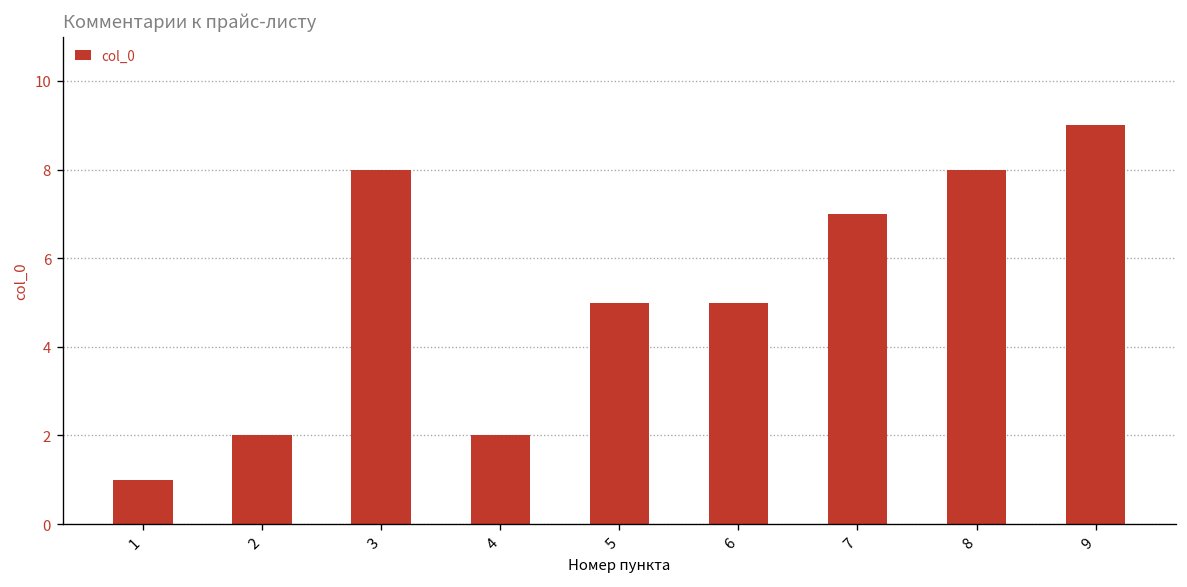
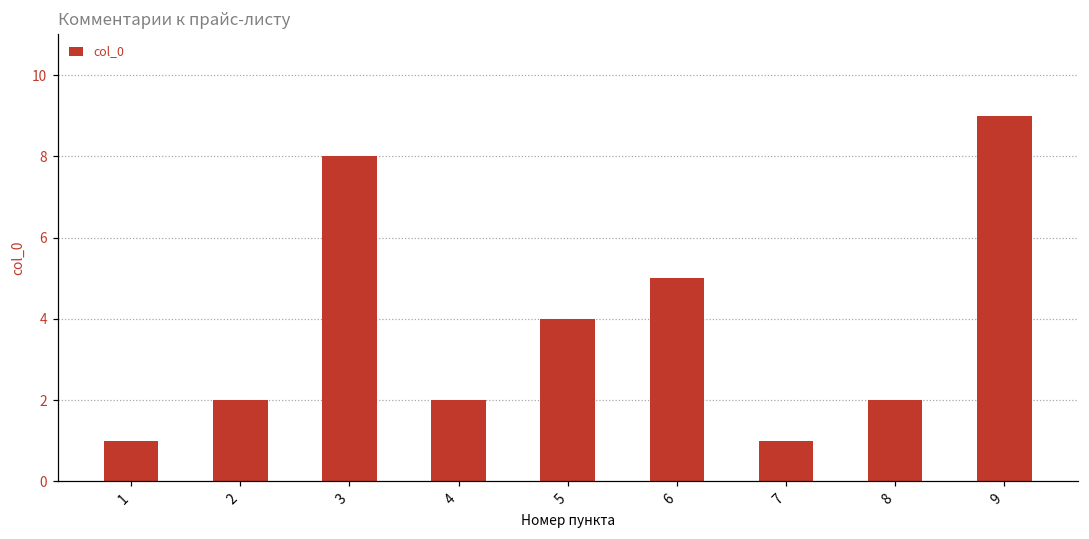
5: 5 -> 4
7: 7 -> 1
8: 8 -> 2
